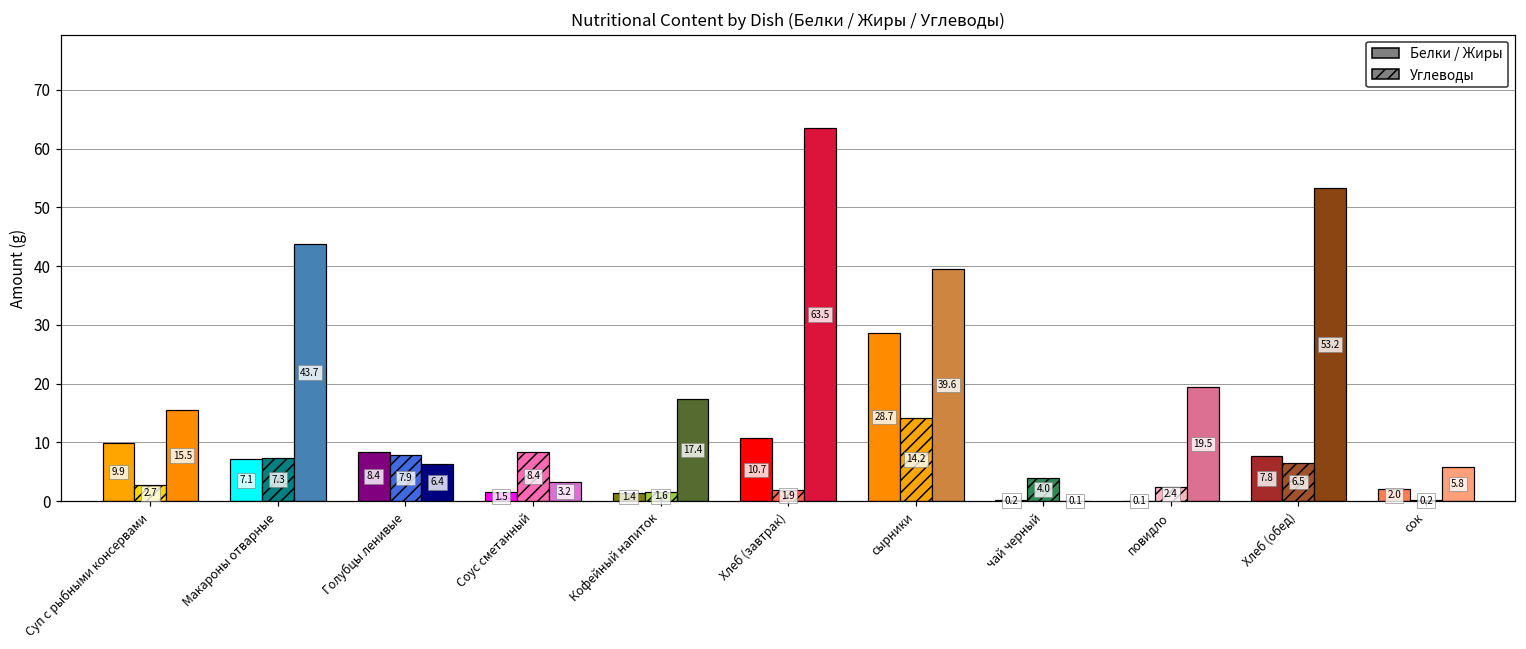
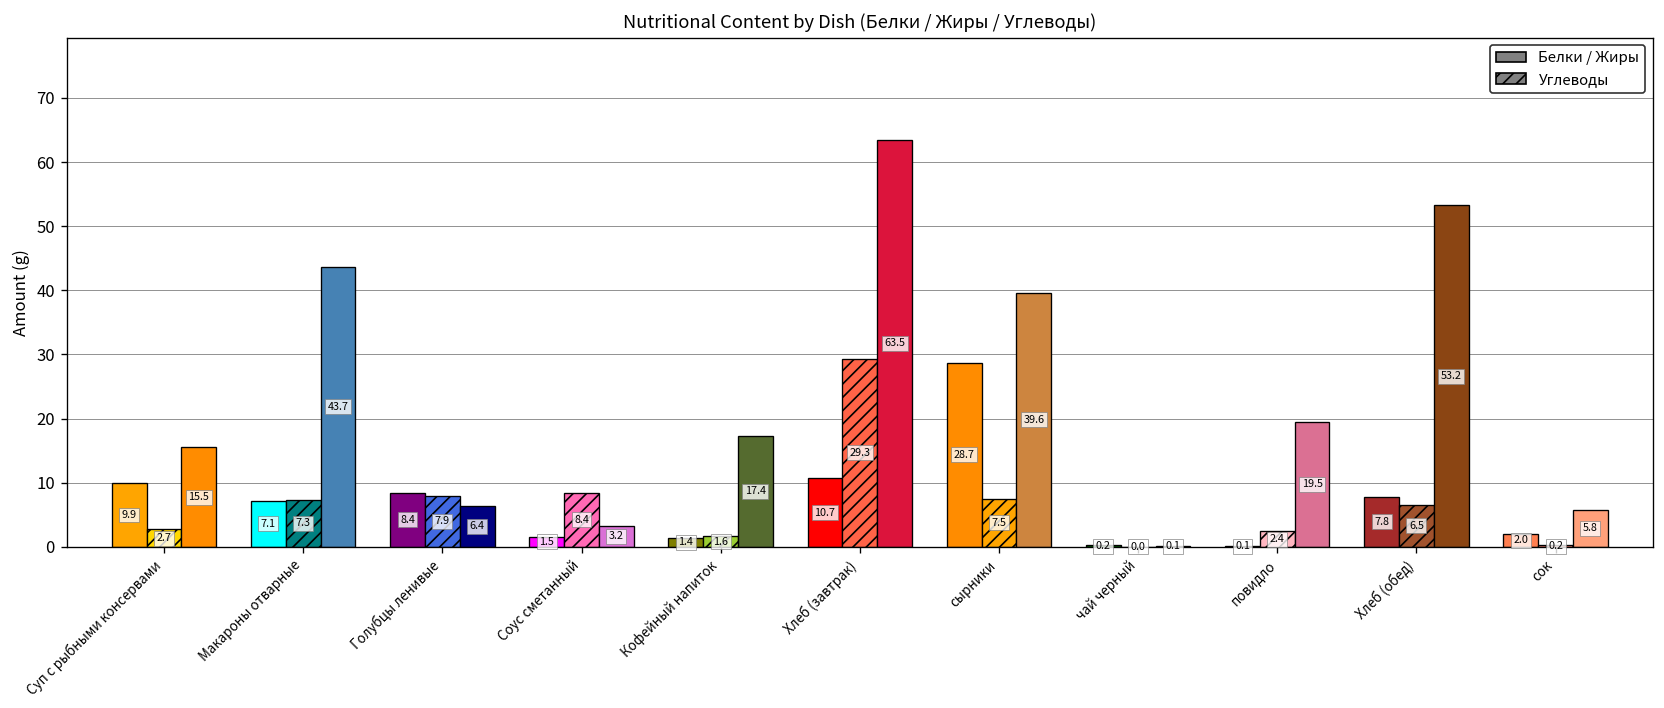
Хлеб (завтрак): 1.9 -> 29.3
сырники: 14.2 -> 7.5
чай черный: 4.0 -> 0.0
